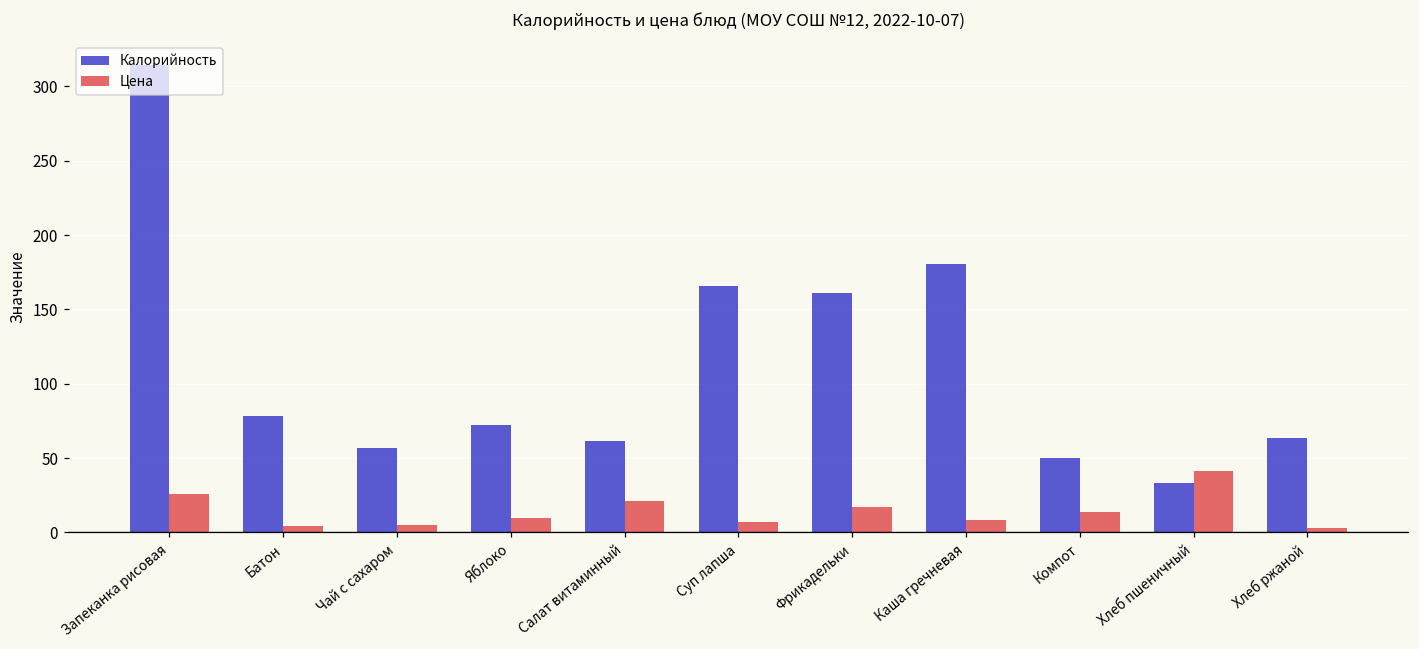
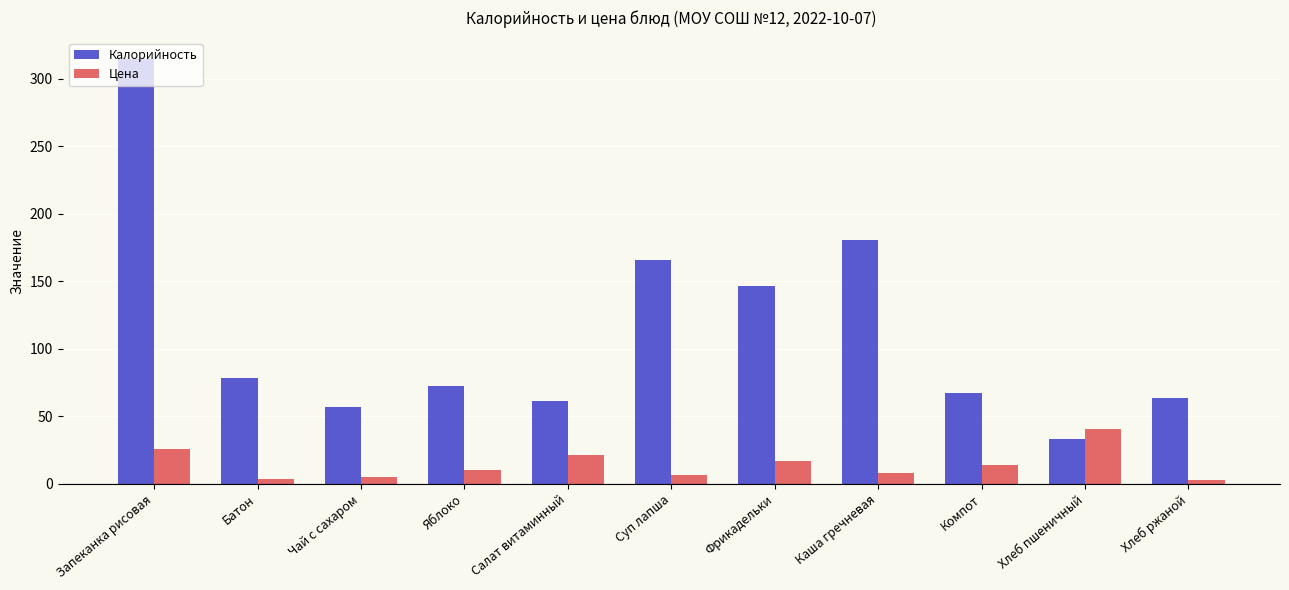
Калорийность, Фрикадельки: 161 -> 147
Калорийность, Компот: 50 -> 67
